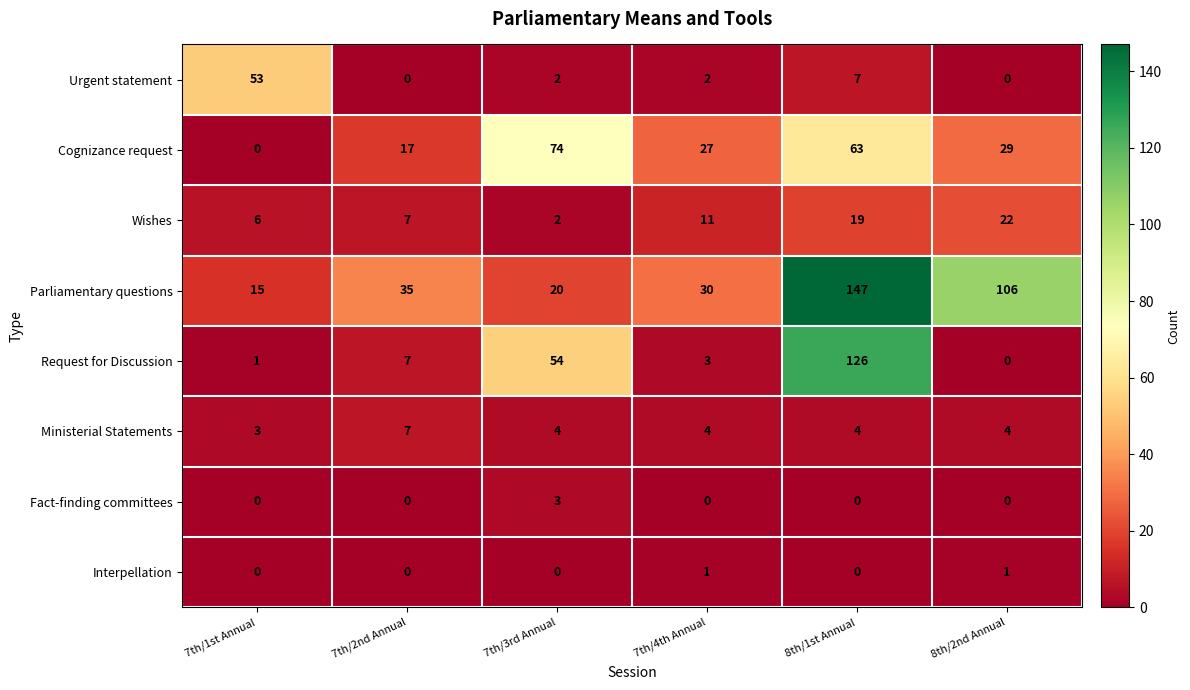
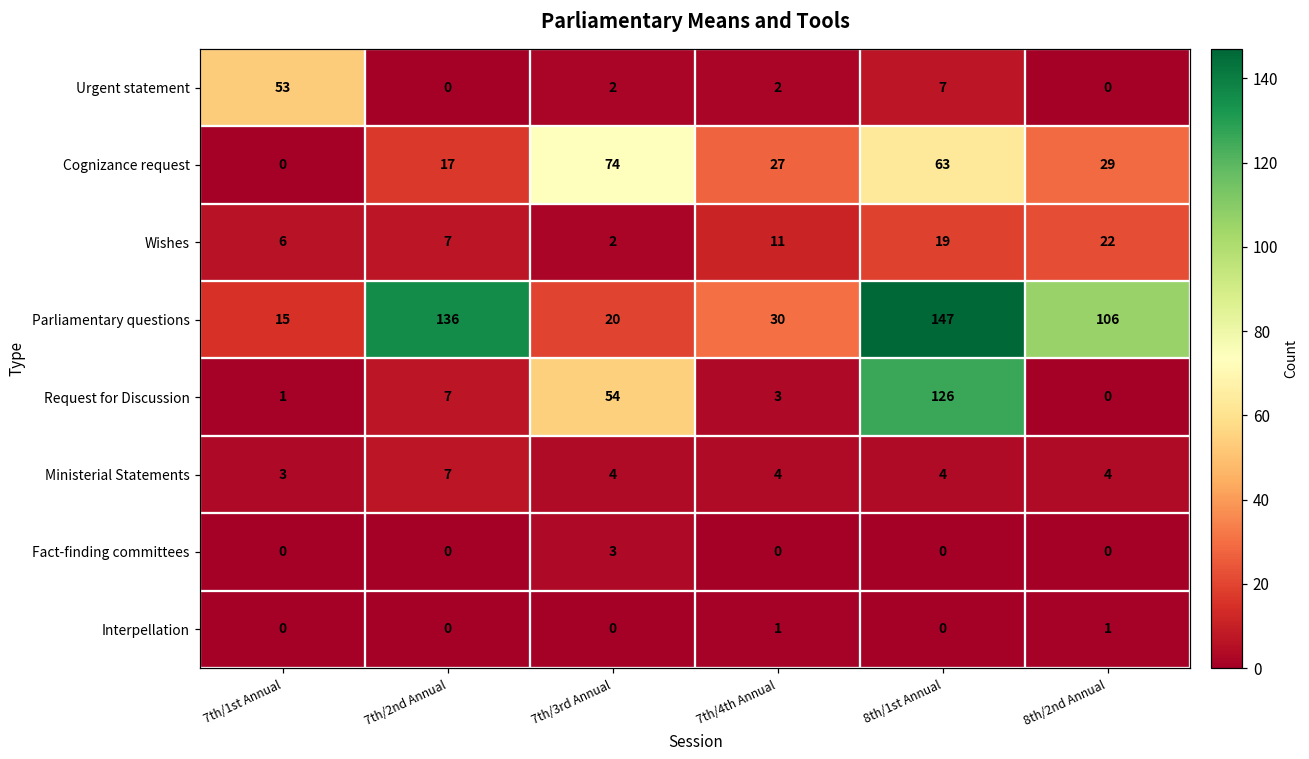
Parliamentary questions, 7th/2nd Annual: 35 -> 136
